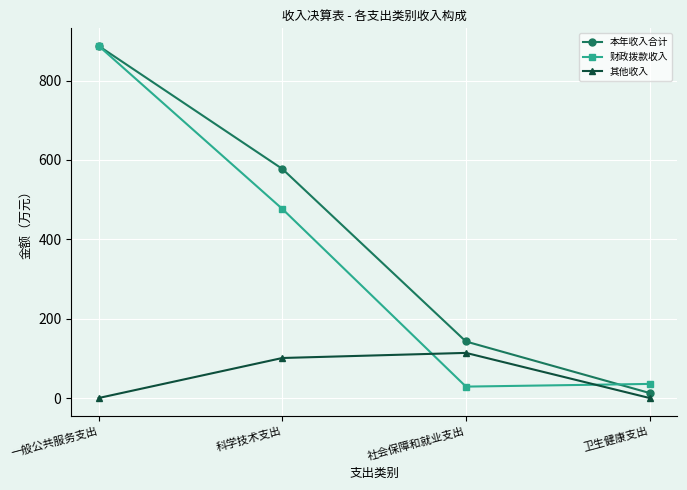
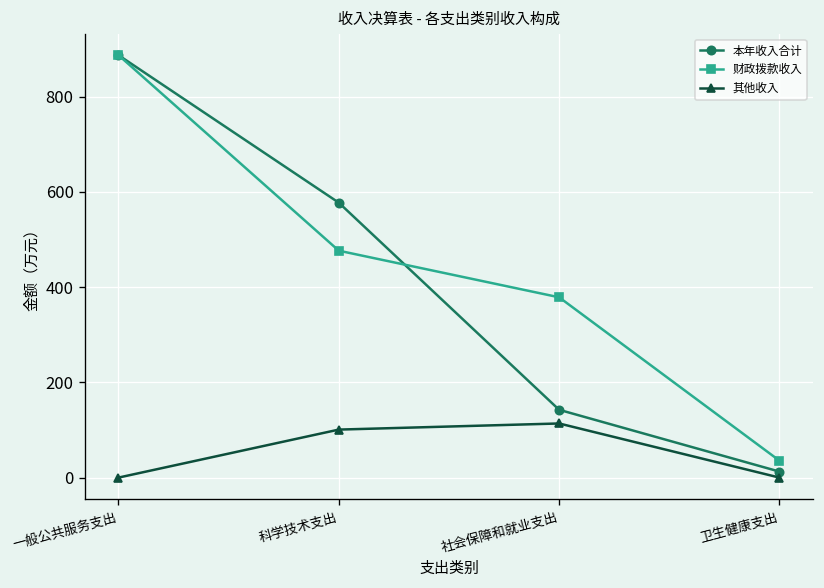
财政拨款收入, 社会保障和就业支出: 30 -> 380
